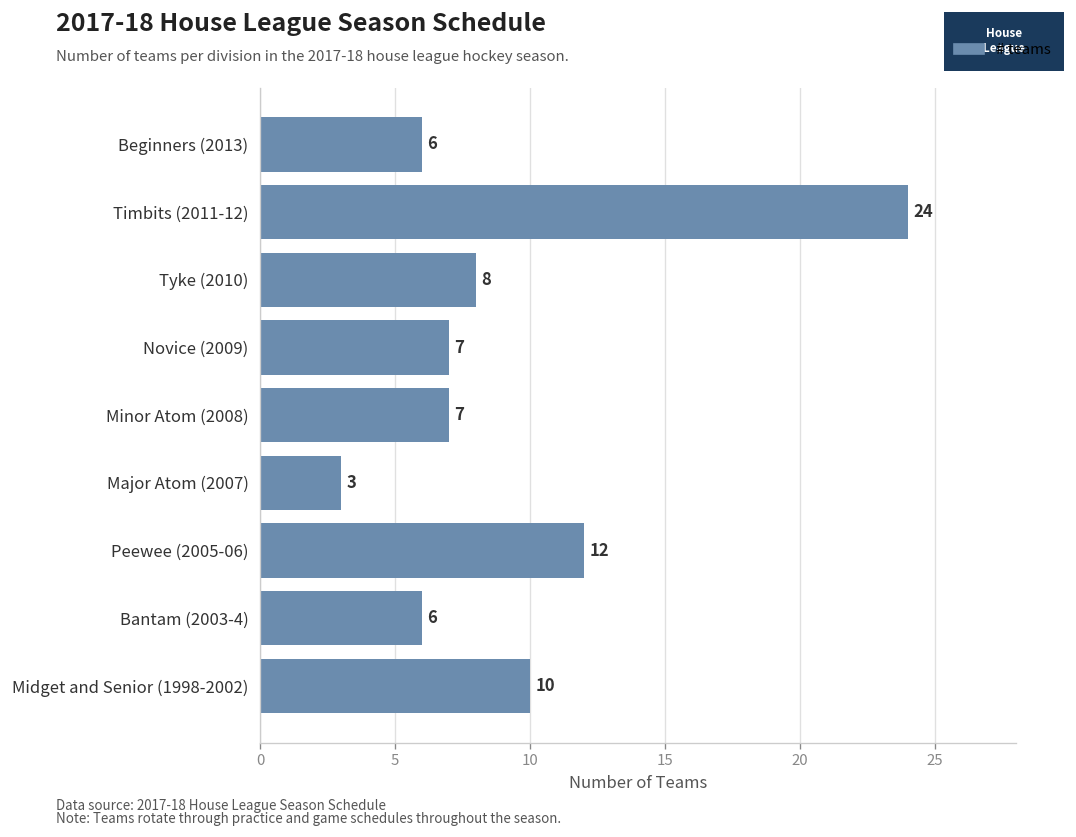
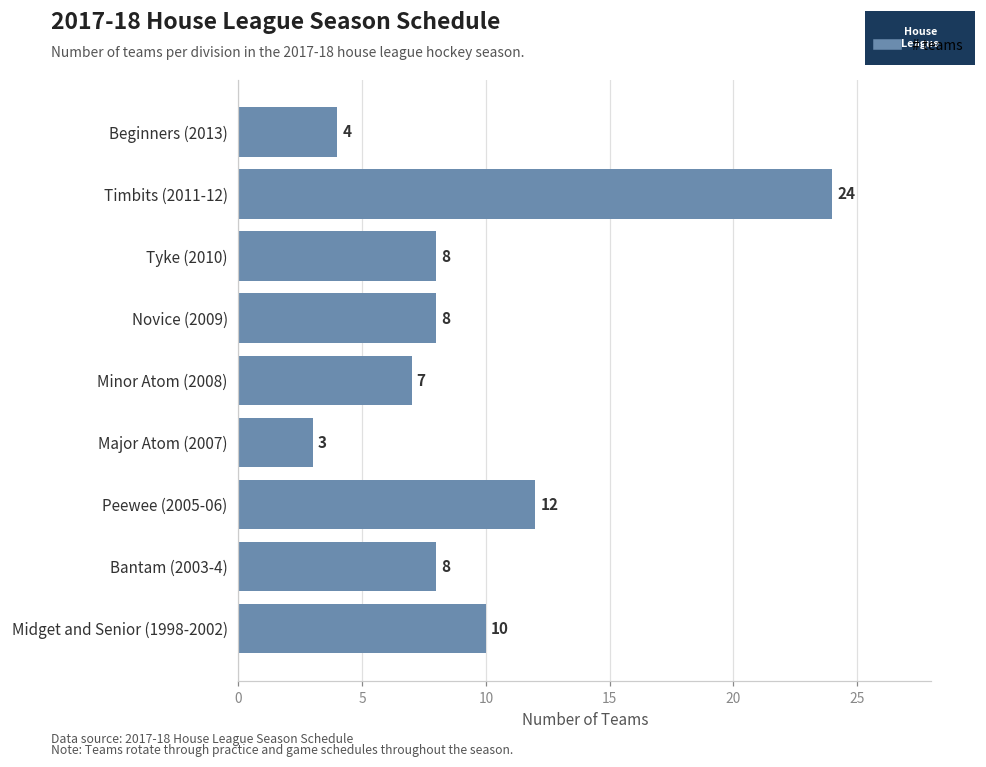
Beginners (2013): 6 -> 4
Novice (2009): 7 -> 8
Bantam (2003-4): 6 -> 8
